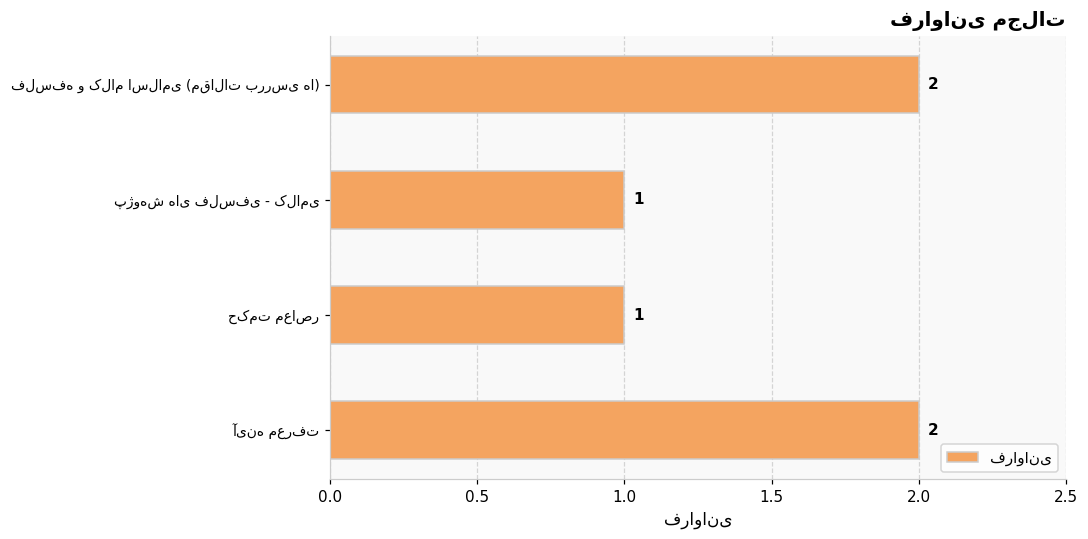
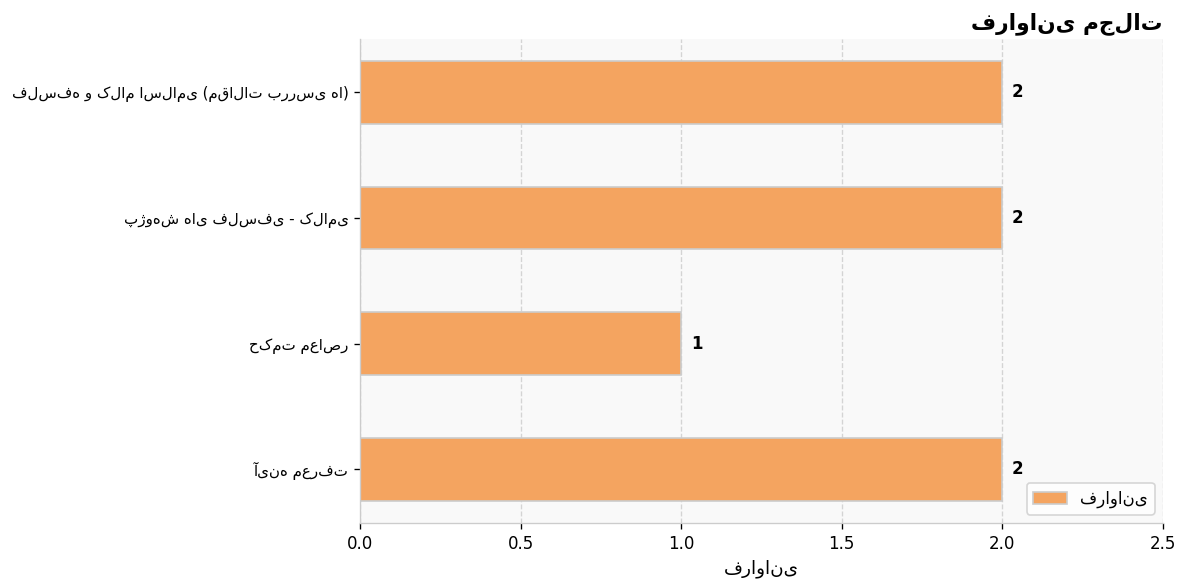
پژوهش های فلسفی - کلامی: 1 -> 2
